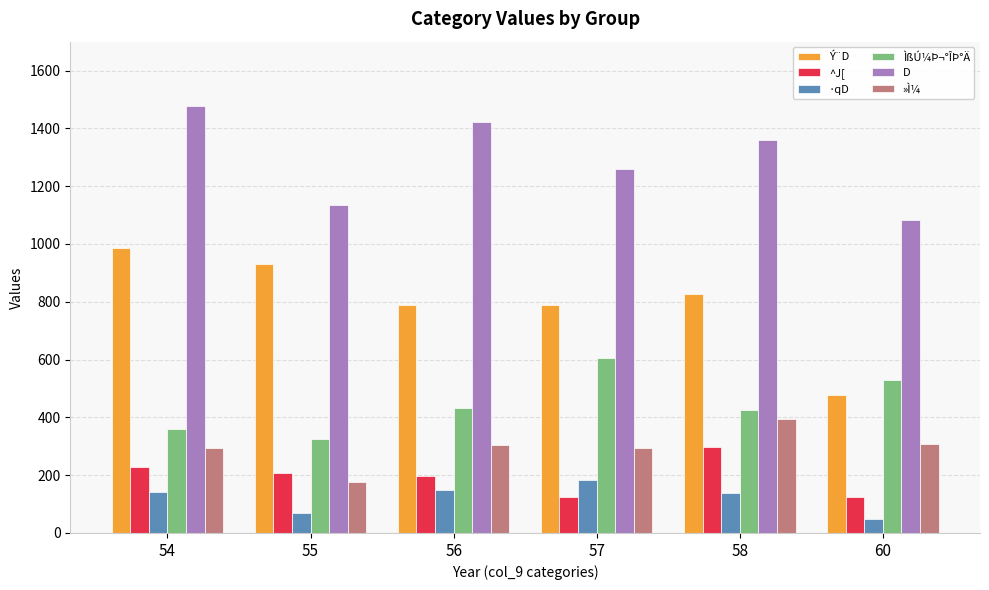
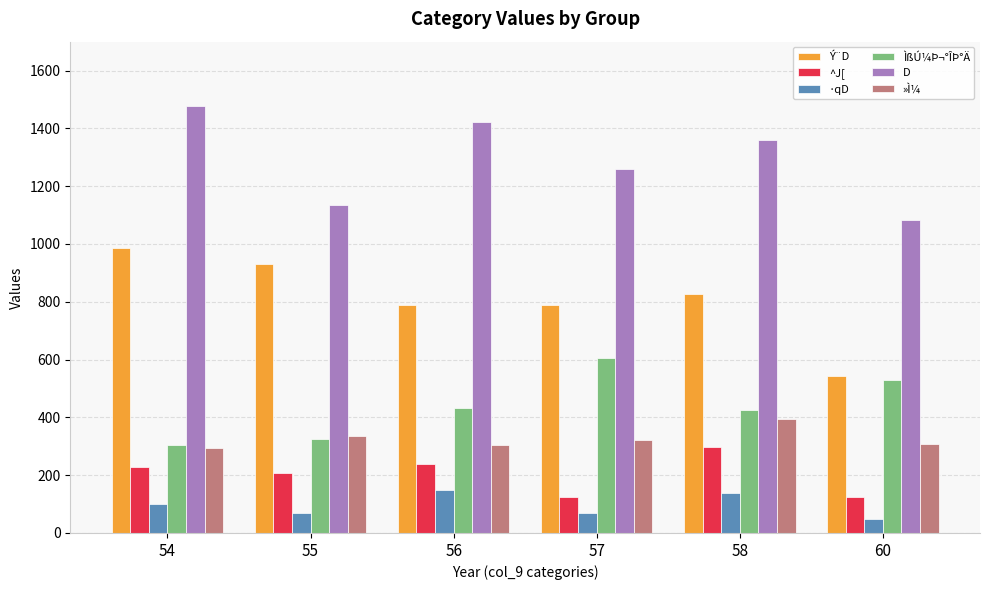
·qD, 54: 140 -> 100
ÌßÚ¼Þ¬°ÎÞ°Ä, 54: 360 -> 300
»Ì¼, 55: 180 -> 340
^J[, 56: 200 -> 240
·qD, 57: 180 -> 70
»Ì¼, 57: 290 -> 320
Ý¨D, 60: 480 -> 540
